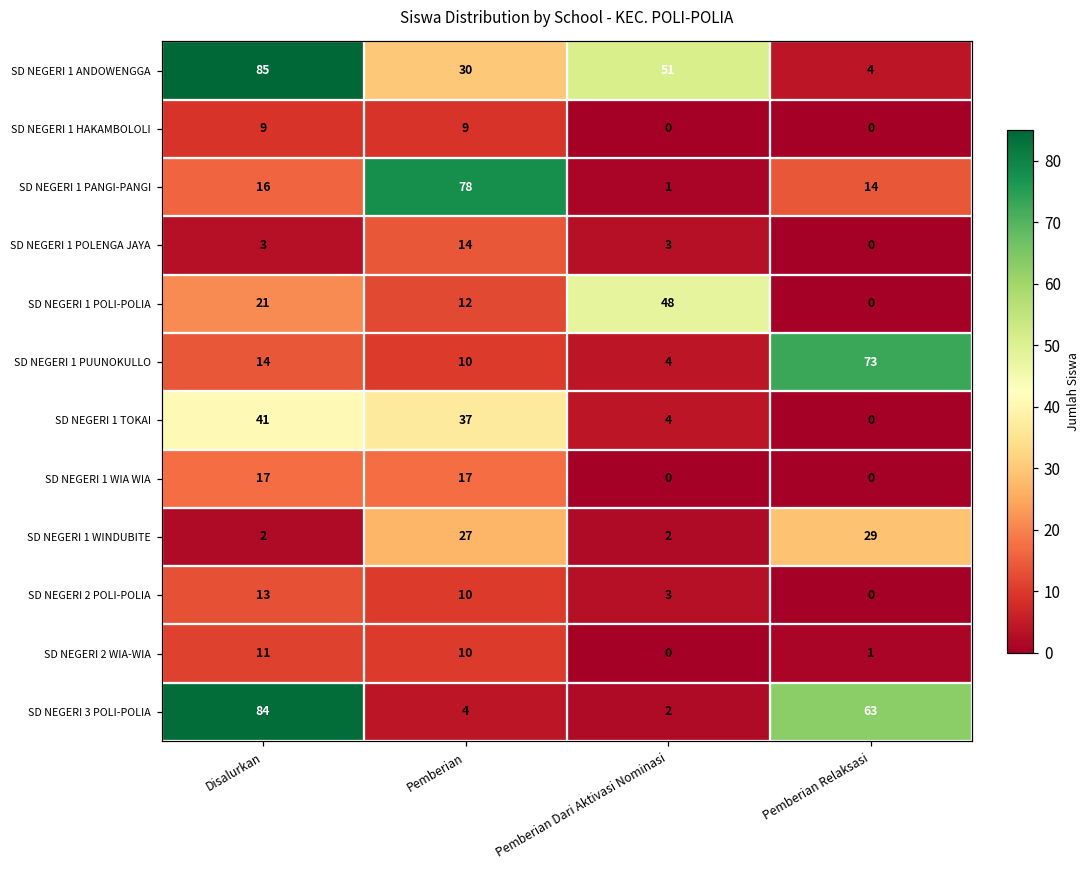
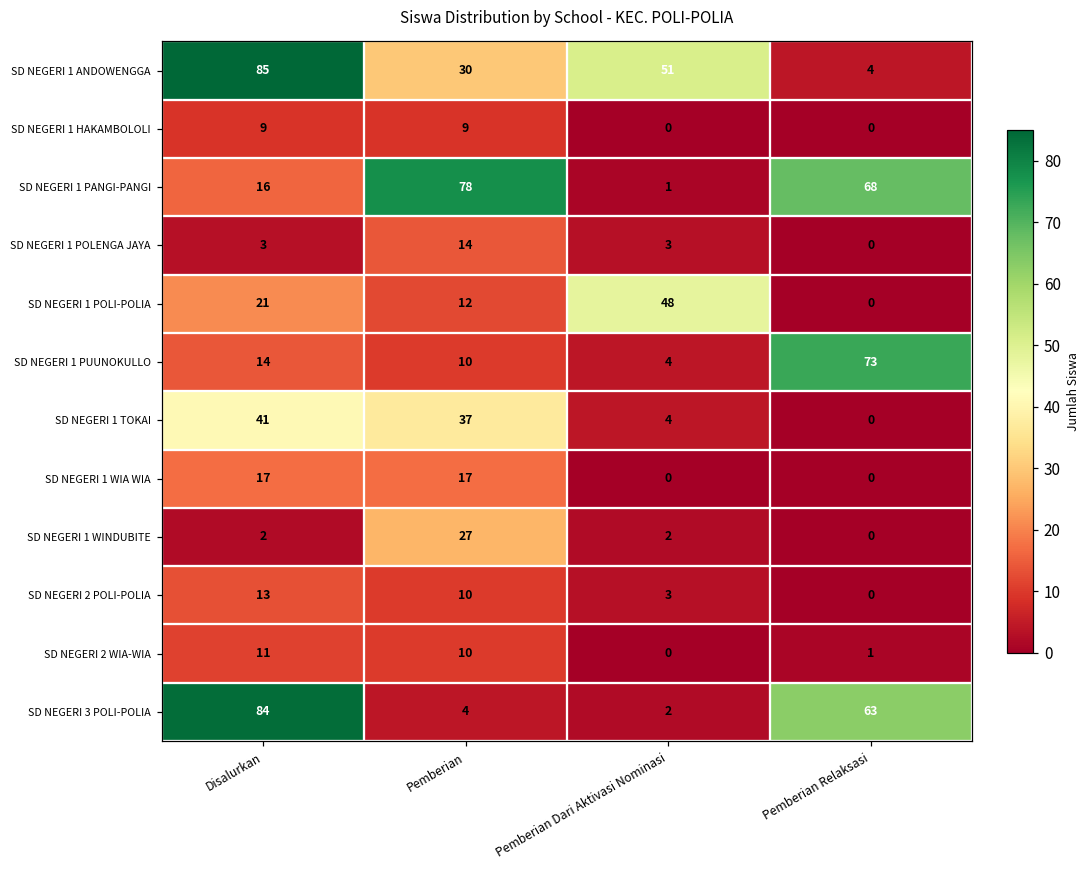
SD NEGERI 1 PANGI-PANGI, Pemberian Relaksasi: 14 -> 68
SD NEGERI 1 WINDUBITE, Pemberian Relaksasi: 29 -> 0
